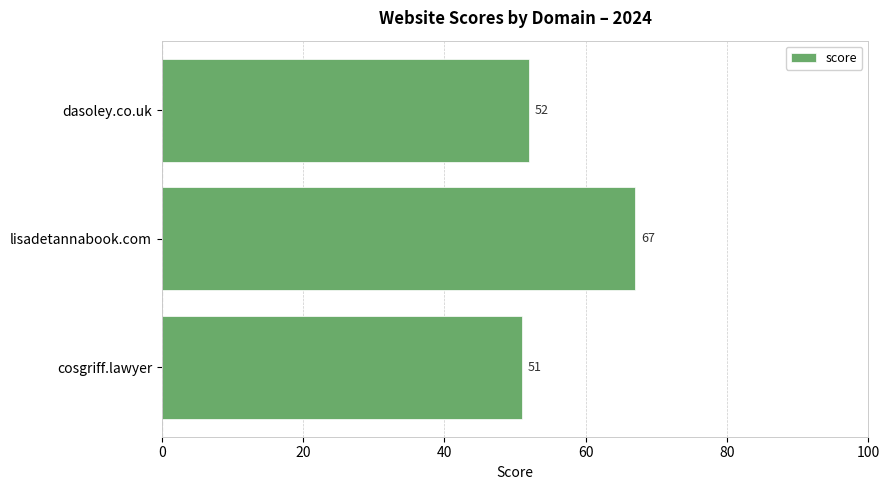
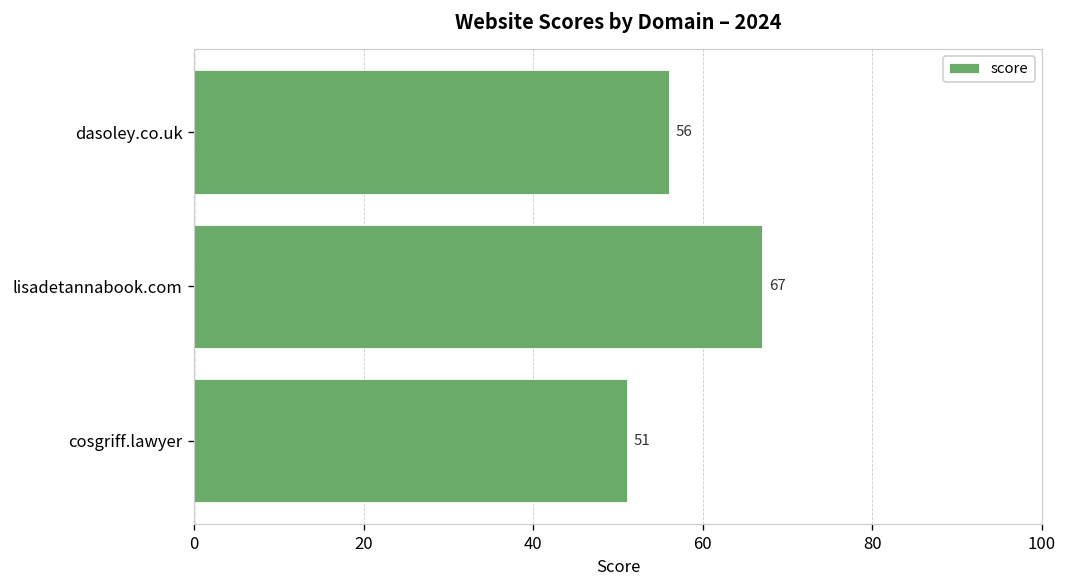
dasoley.co.uk: 52 -> 56
